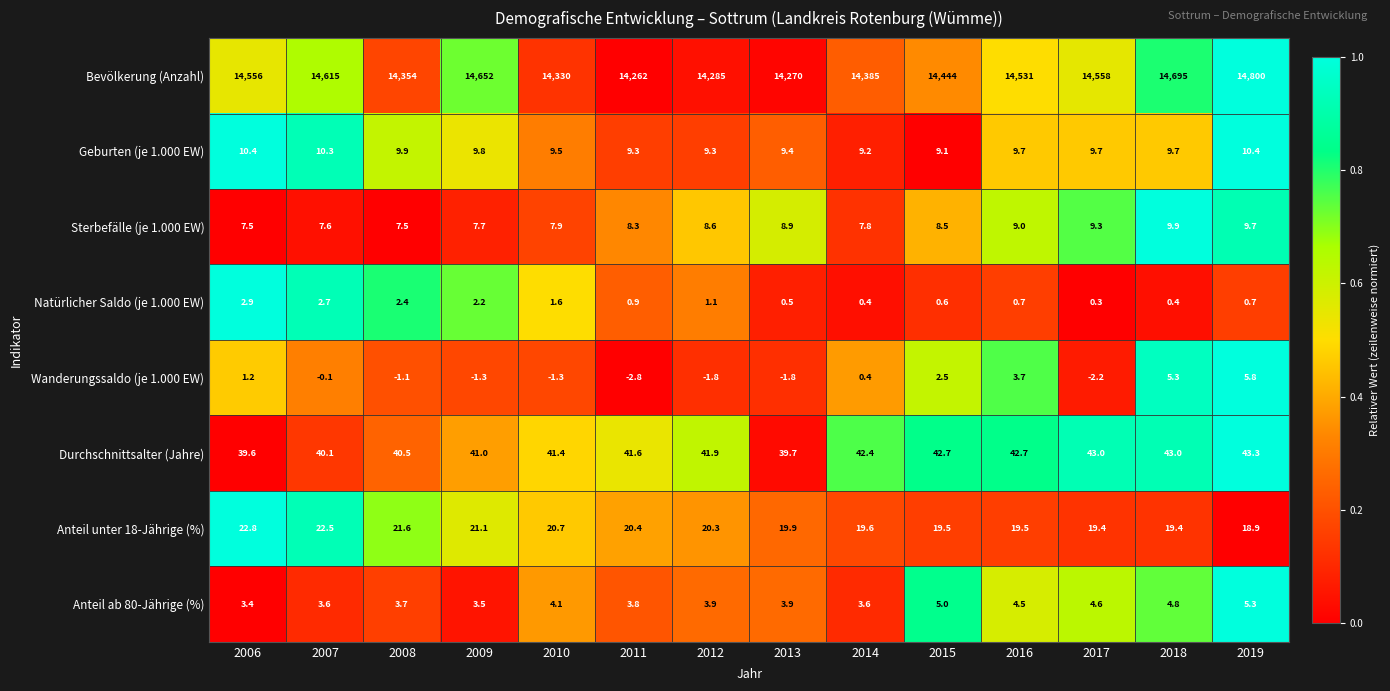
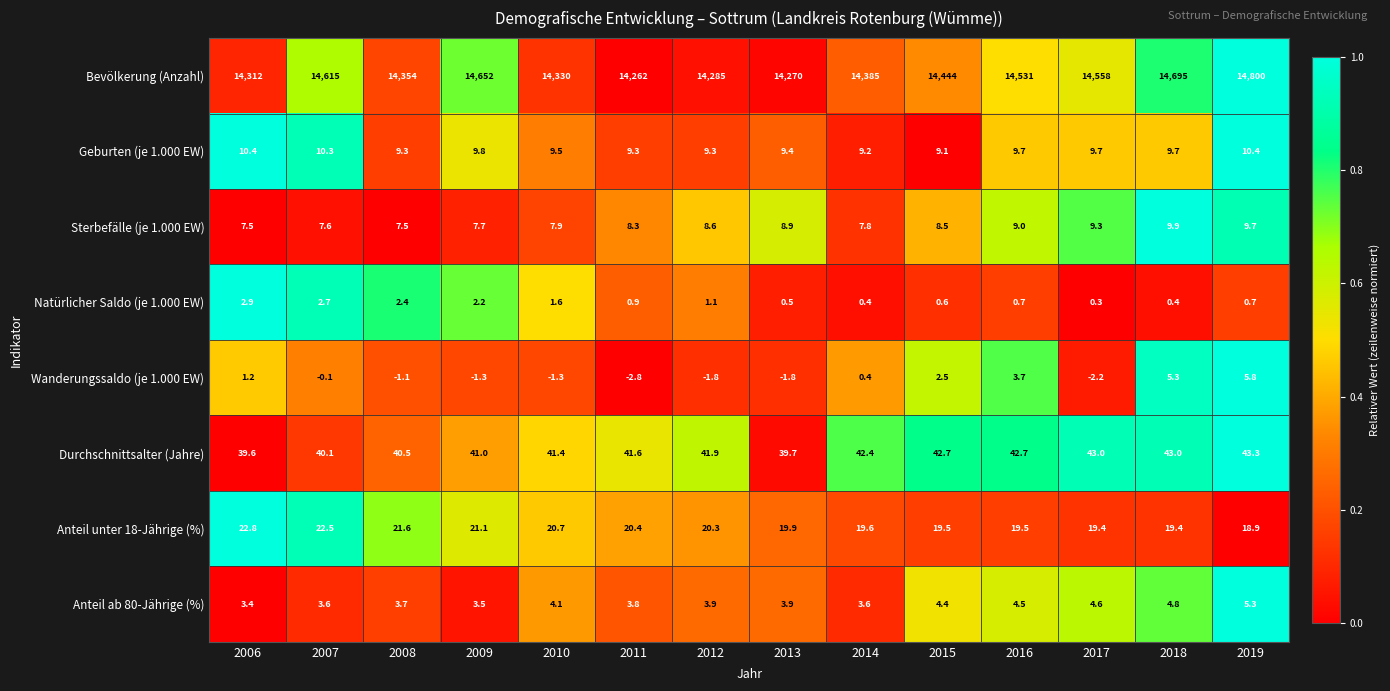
Bevölkerung (Anzahl), 2006: 14,556 -> 14,312
Geburten (je 1.000 EW), 2008: 9.9 -> 9.3
Anteil ab 80-Jährige (%), 2015: 5.0 -> 4.4
